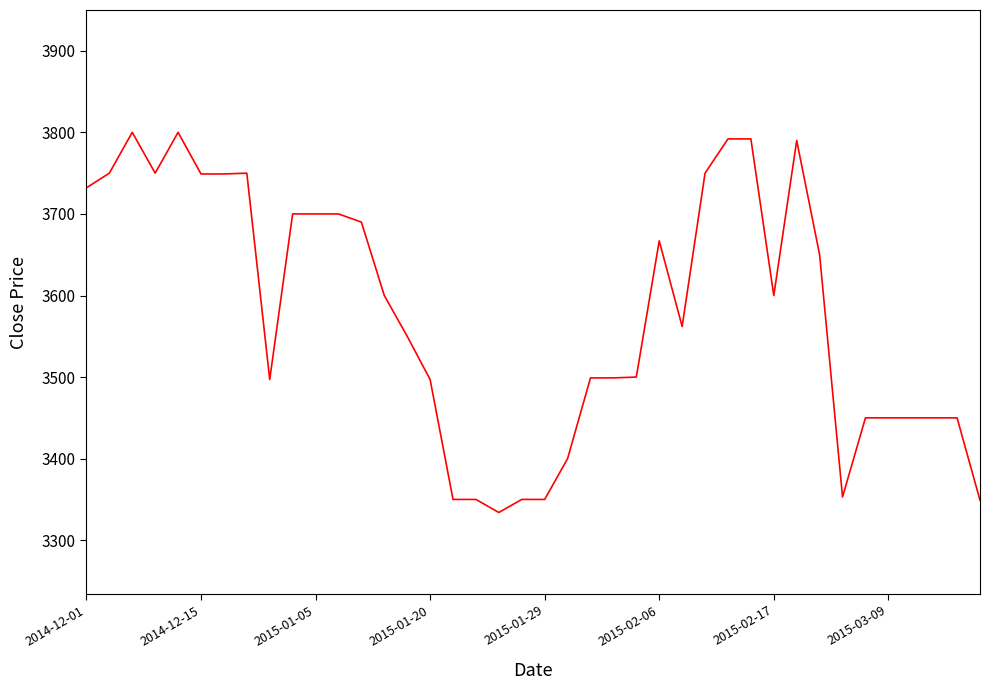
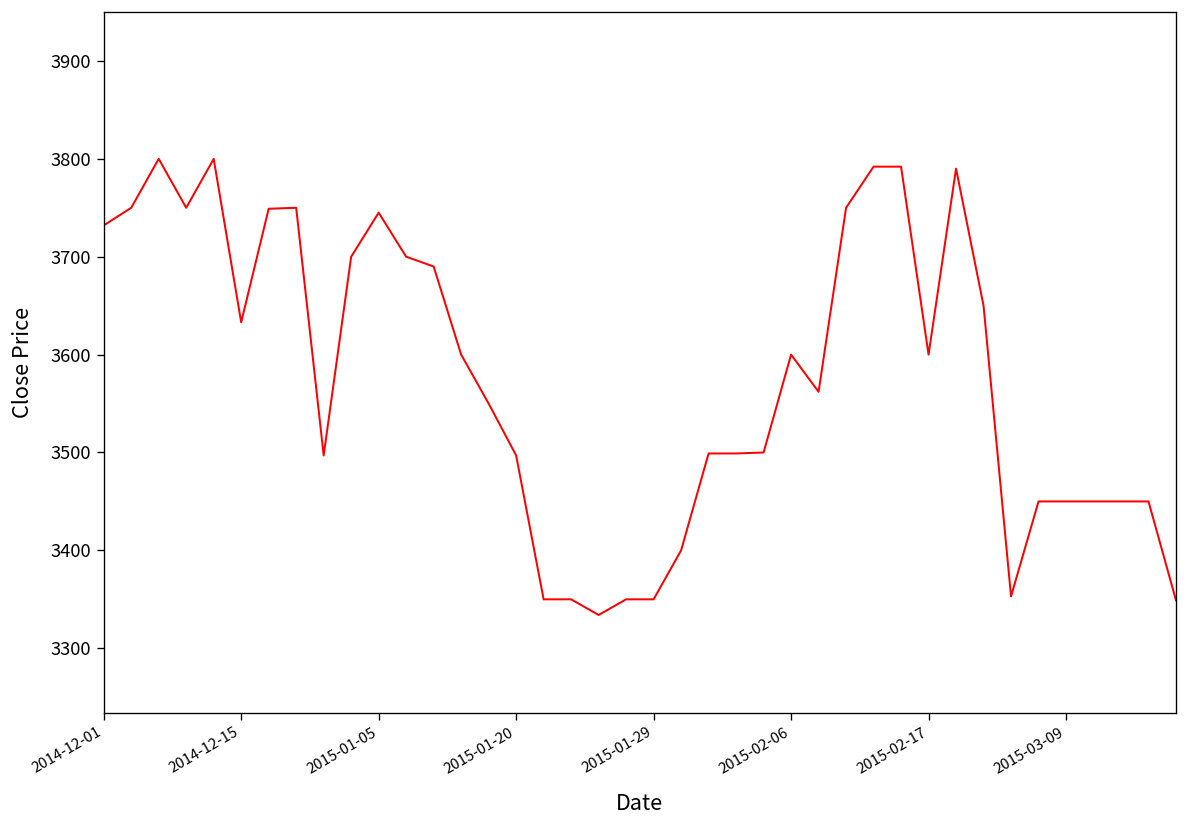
2014-12-15: 3750 -> 3630
2015-01-05: 3700 -> 3750
2015-02-06: 3670 -> 3600
